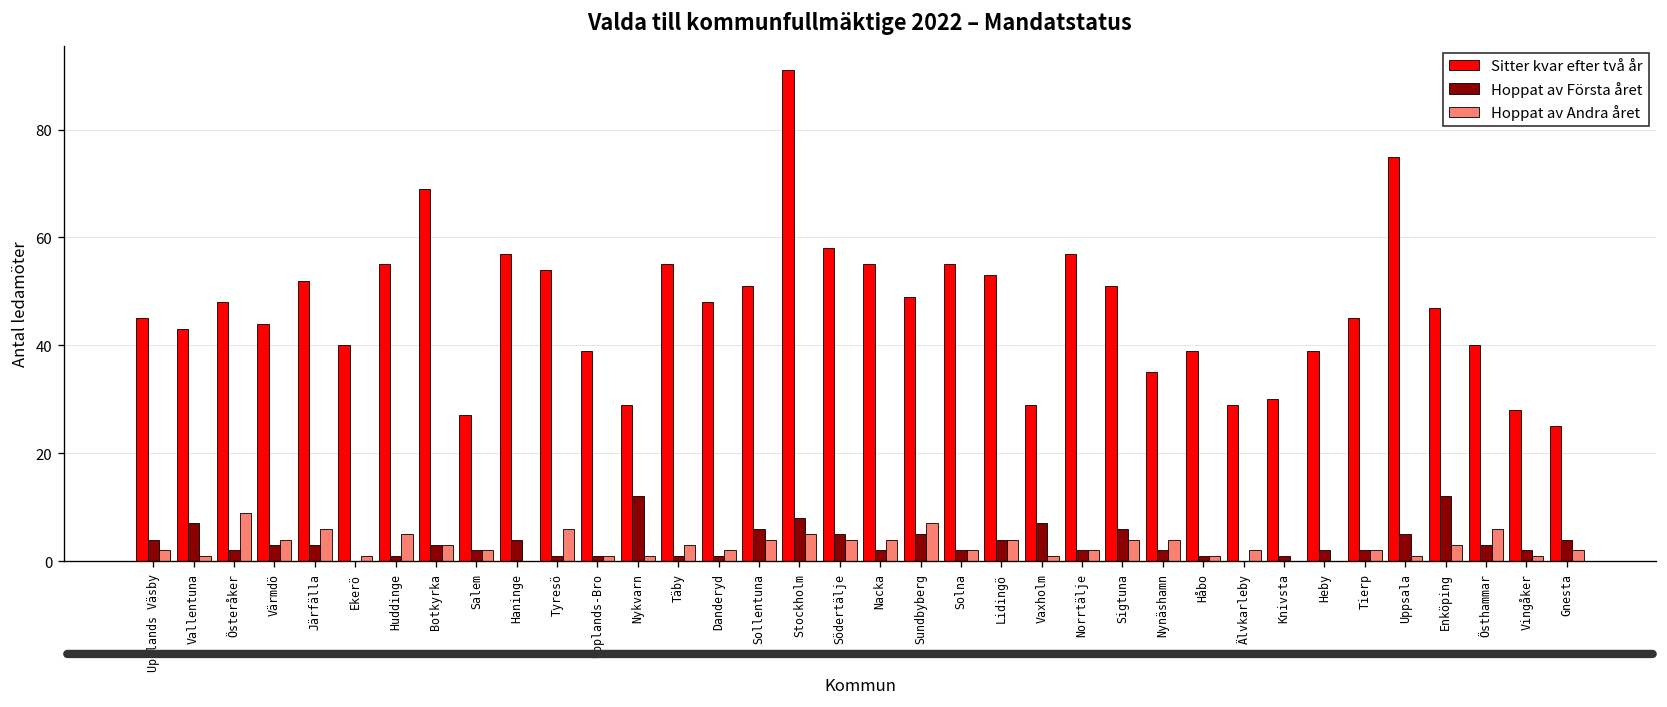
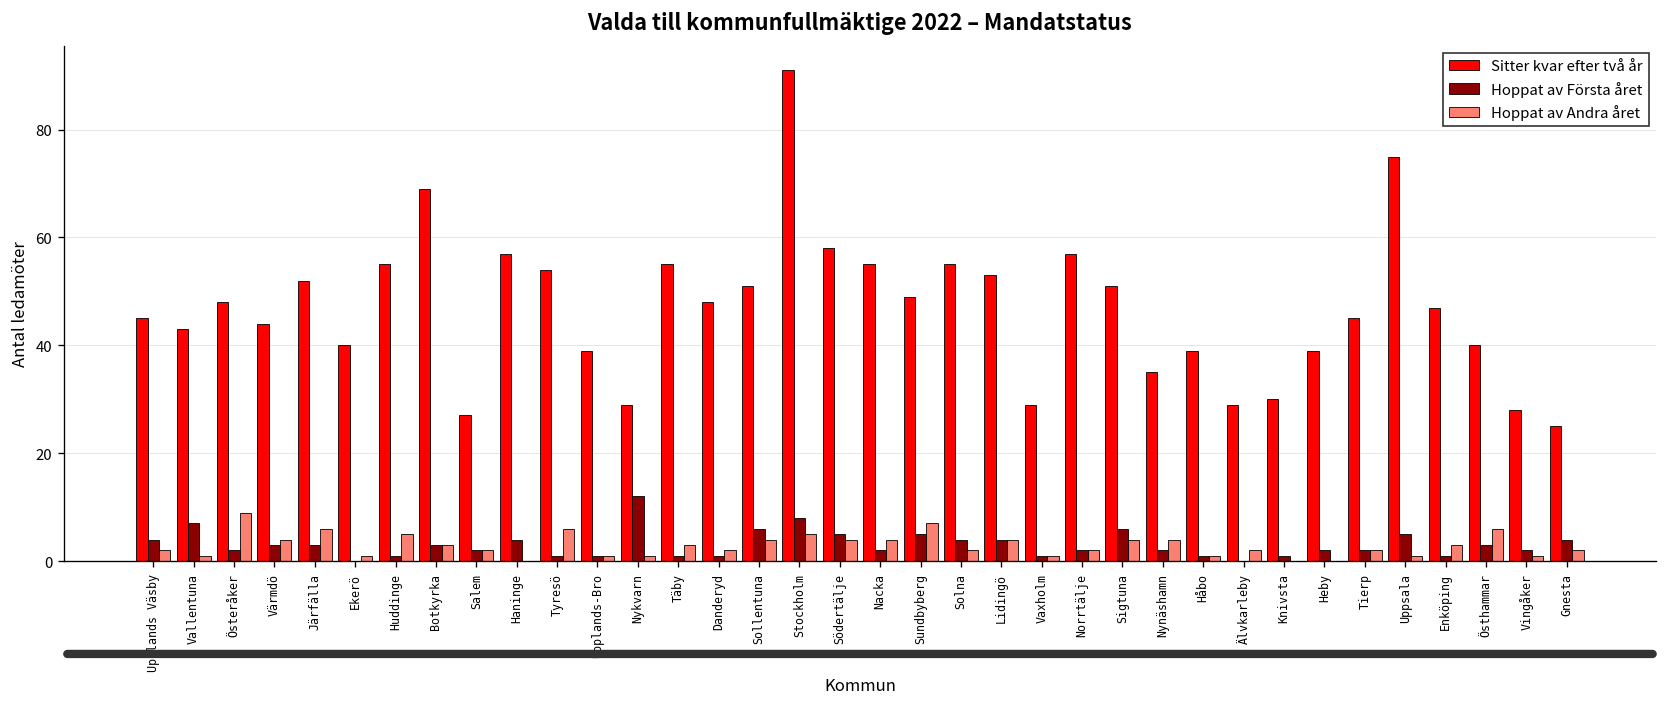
Hoppat av Första året, Solna: 2 -> 4
Hoppat av Första året, Vaxholm: 7 -> 1
Hoppat av Första året, Enköping: 12 -> 1
